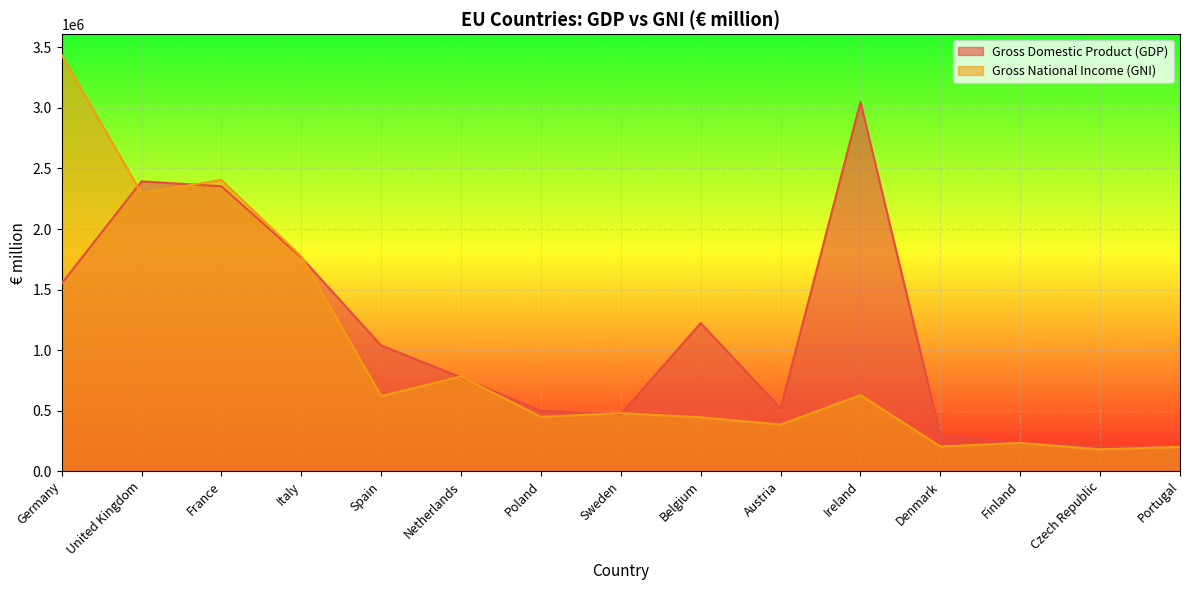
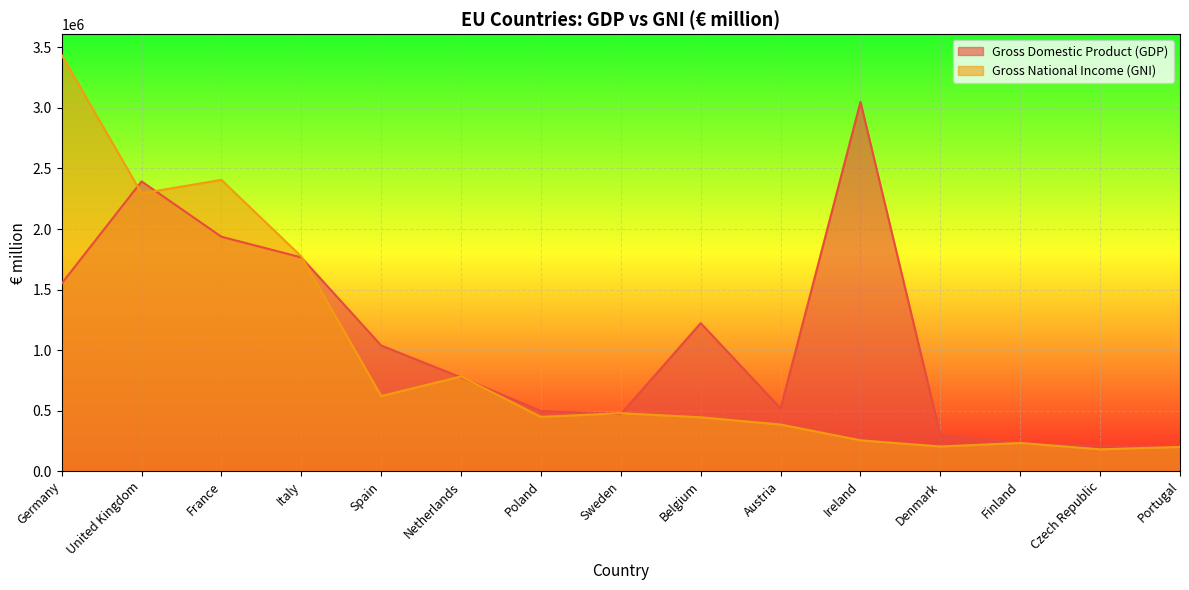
Gross Domestic Product (GDP), France: 2350000 -> 1940000
Gross National Income (GNI), Ireland: 630000 -> 250000
